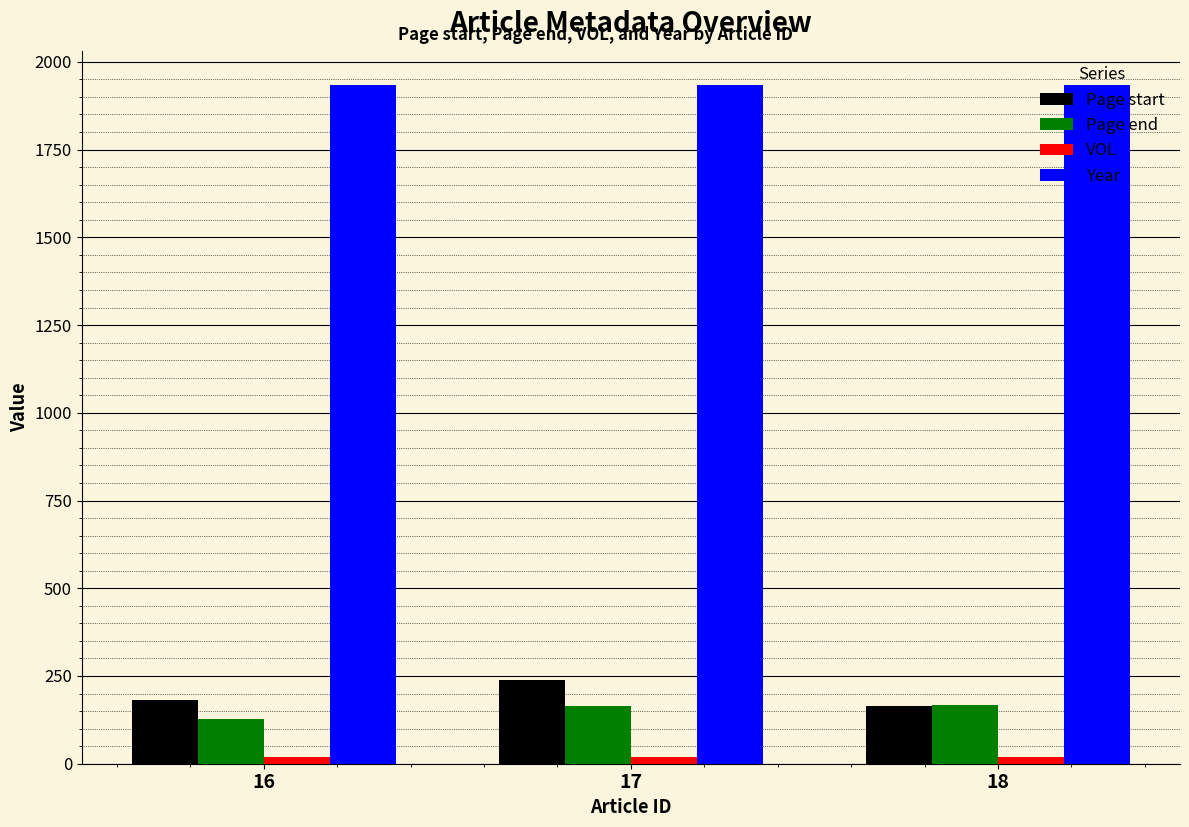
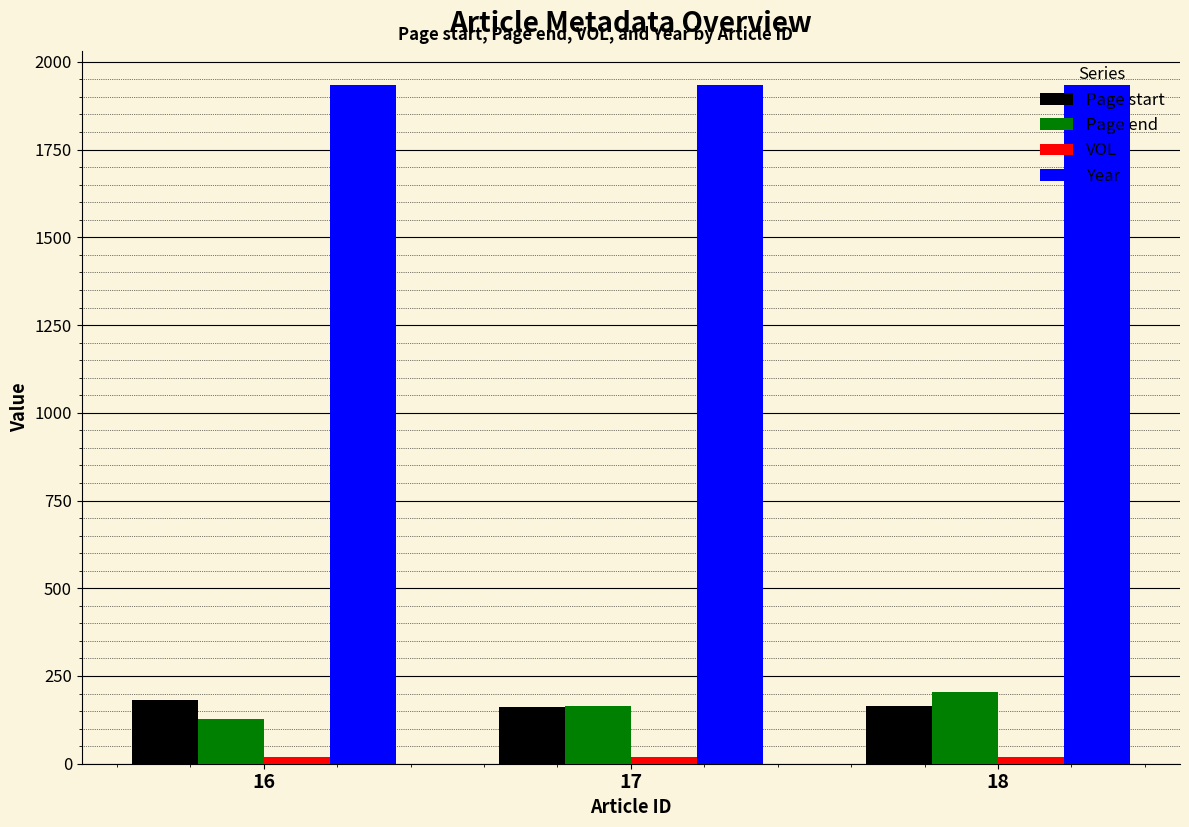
Page start, 17: 240 -> 160
Page end, 18: 170 -> 200
